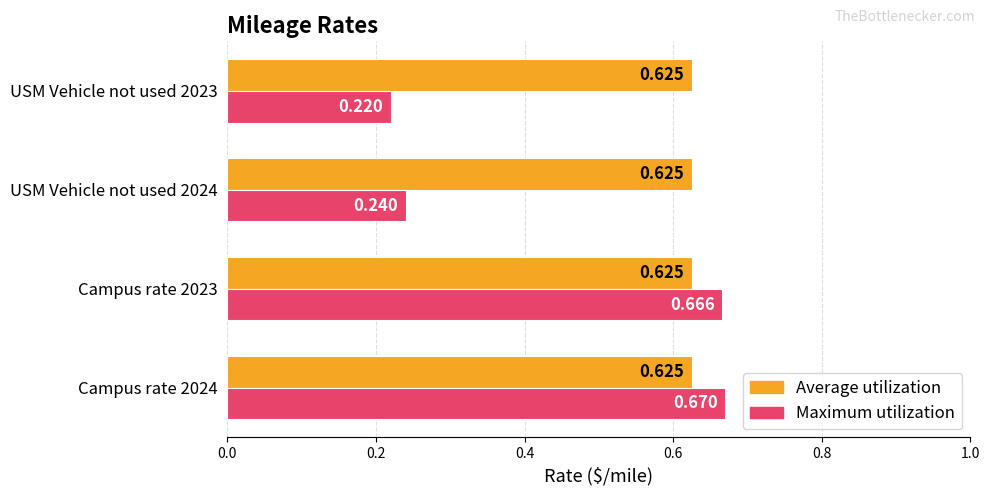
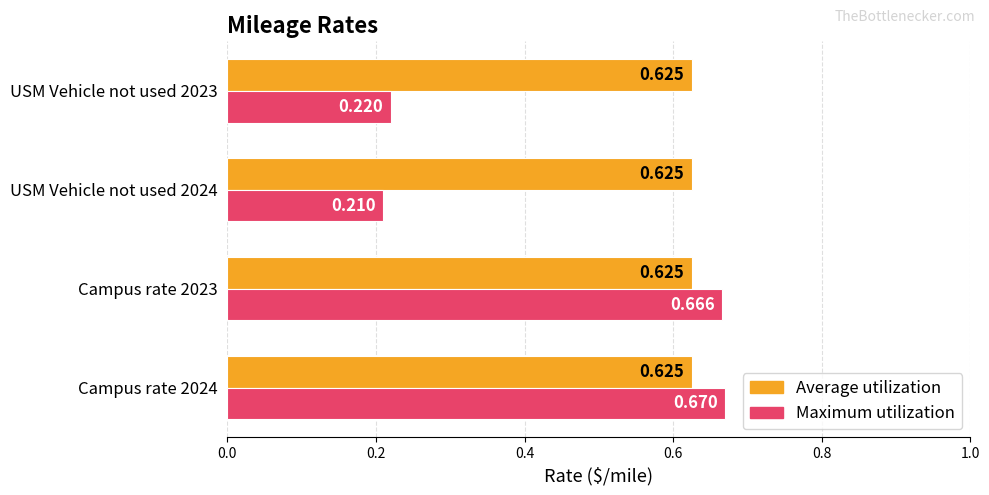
Maximum utilization, USM Vehicle not used 2024: 0.240 -> 0.210
